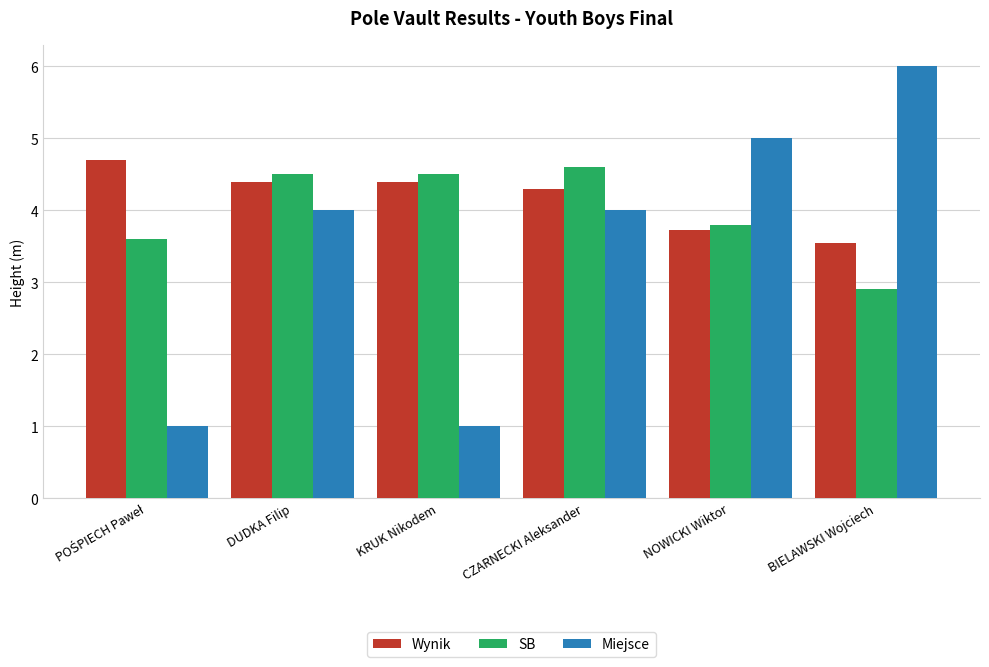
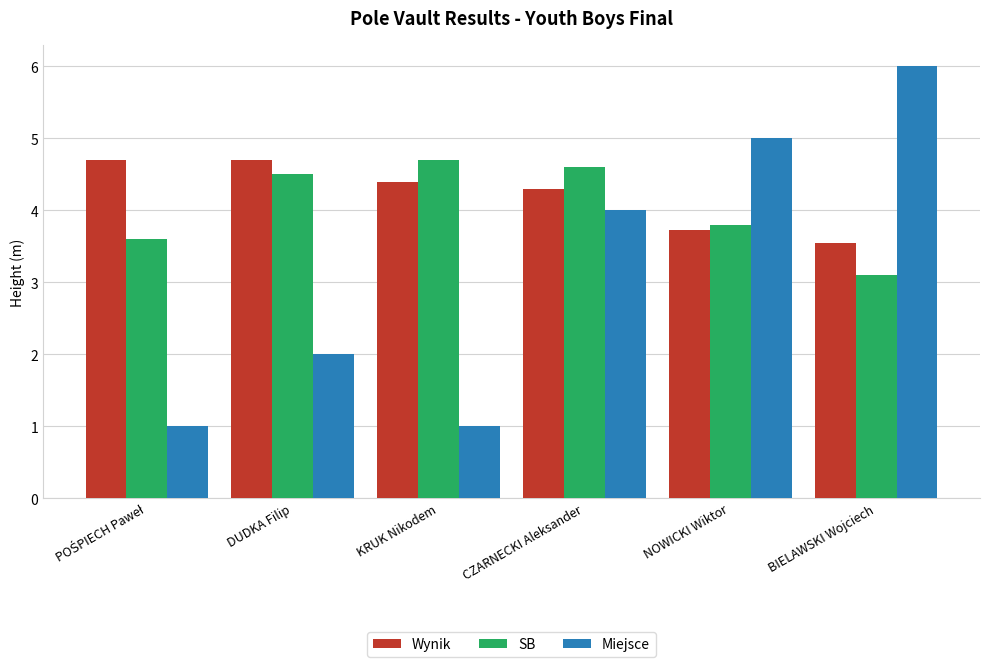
Wynik, DUDKA Filip: 4.4 -> 4.7
Miejsce, DUDKA Filip: 4 -> 2
SB, KRUK Nikodem: 4.5 -> 4.7
SB, BIELAWSKI Wojciech: 2.9 -> 3.1
